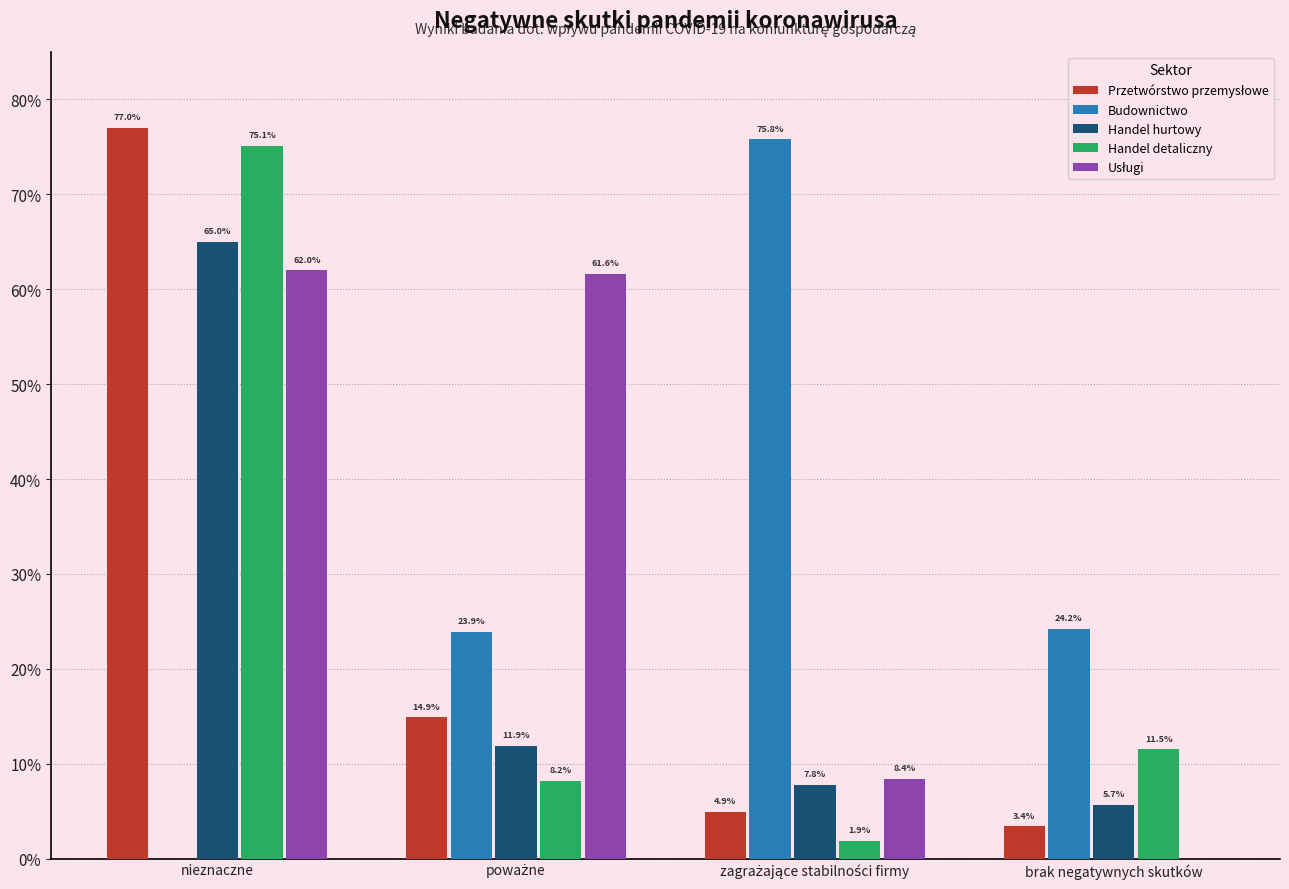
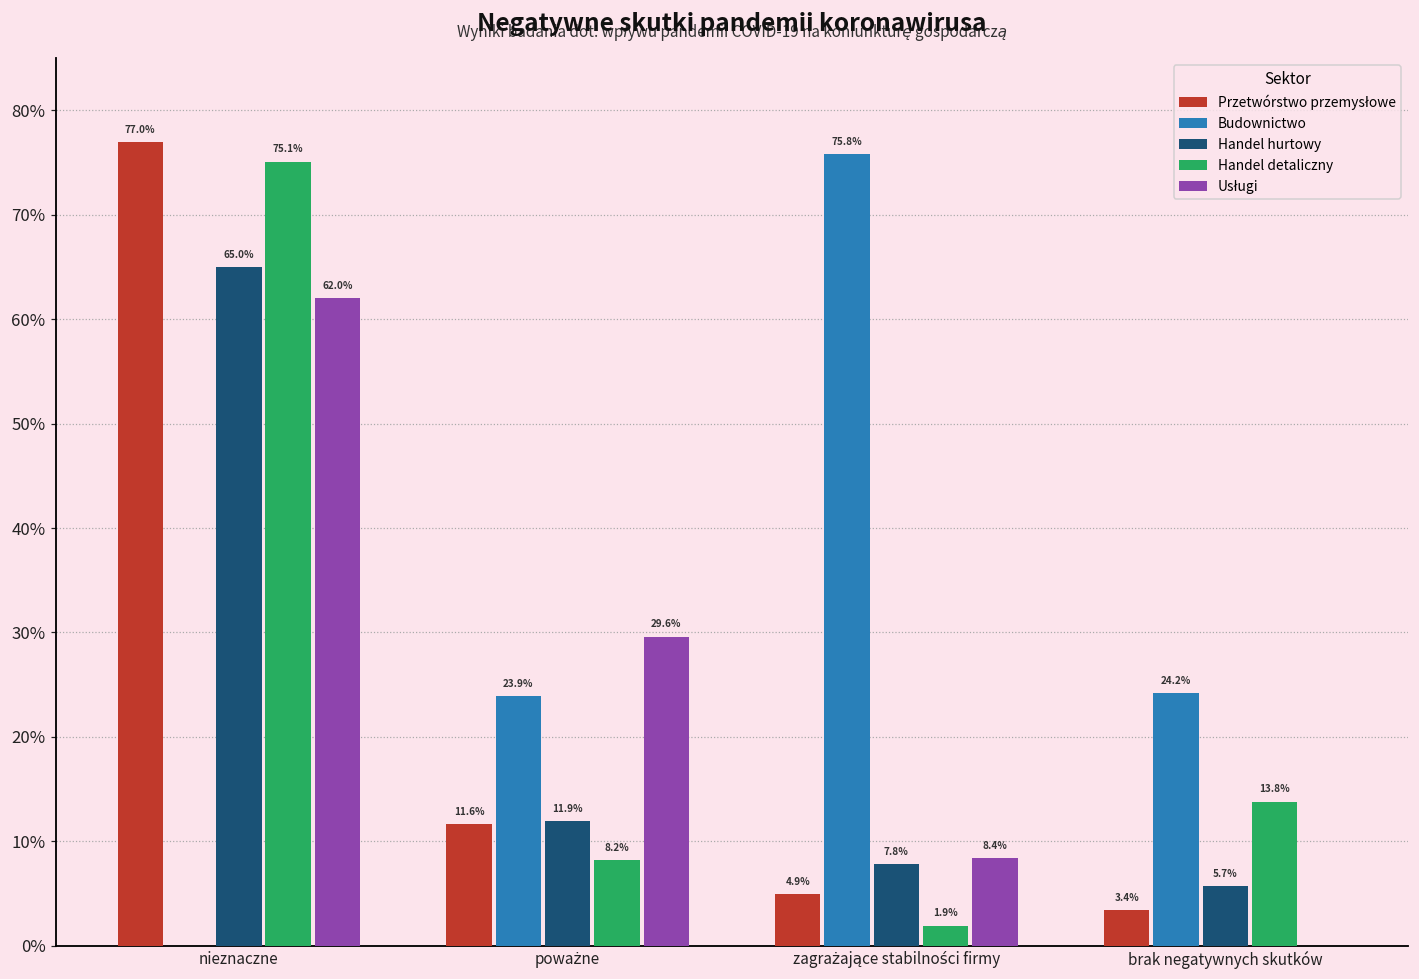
Przetwórstwo przemysłowe, poważne: 14.9% -> 11.6%
Usługi, poważne: 61.6% -> 29.6%
Handel detaliczny, brak negatywnych skutków: 11.5% -> 13.8%
